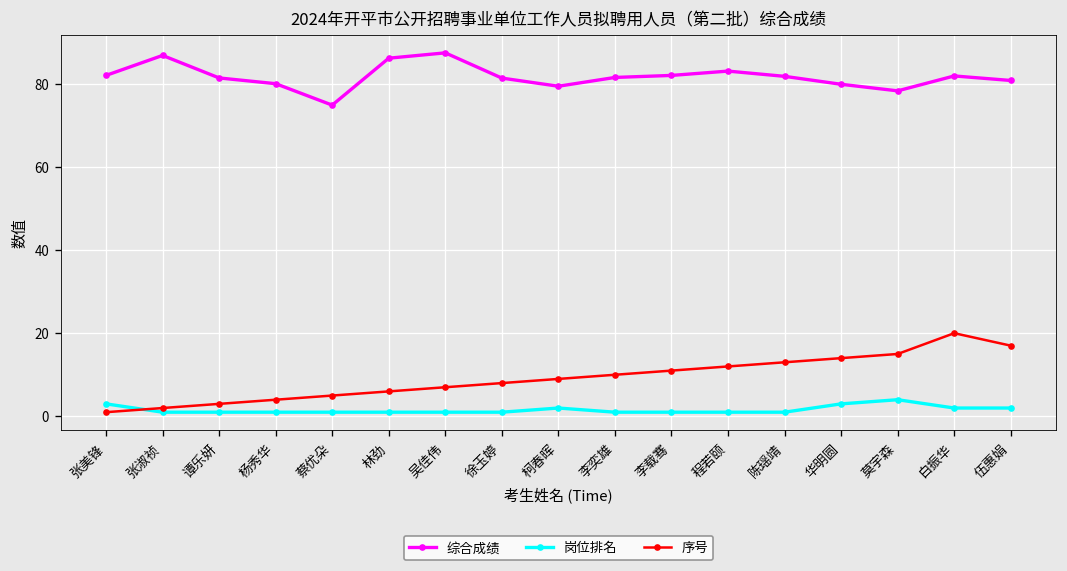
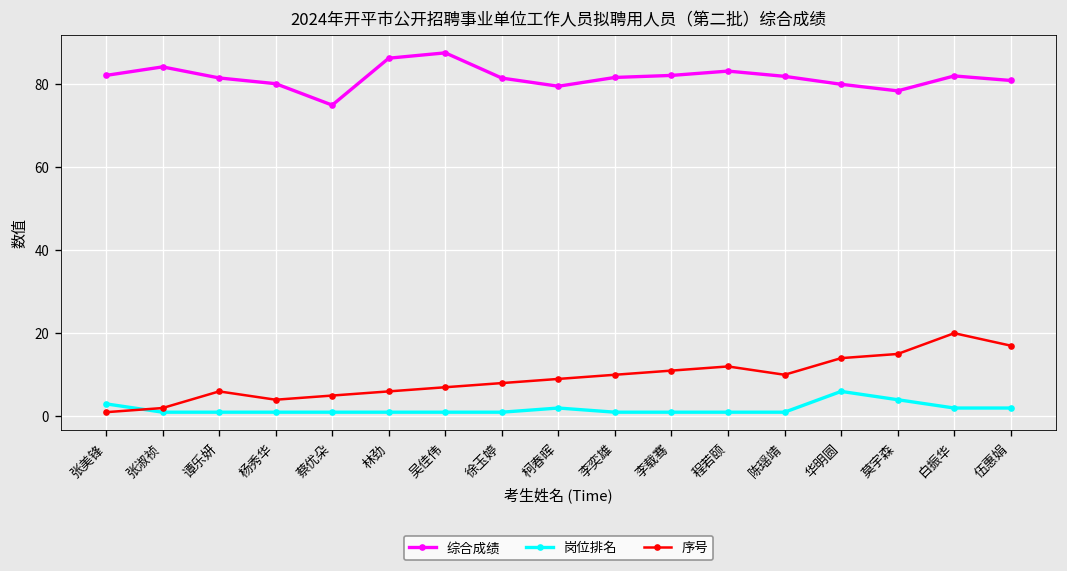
综合成绩, 张淑祯: 87 -> 84
序号, 谭乐妍: 3 -> 6
序号, 陈瑶靖: 13 -> 10
岗位排名, 华明圆: 3 -> 6
